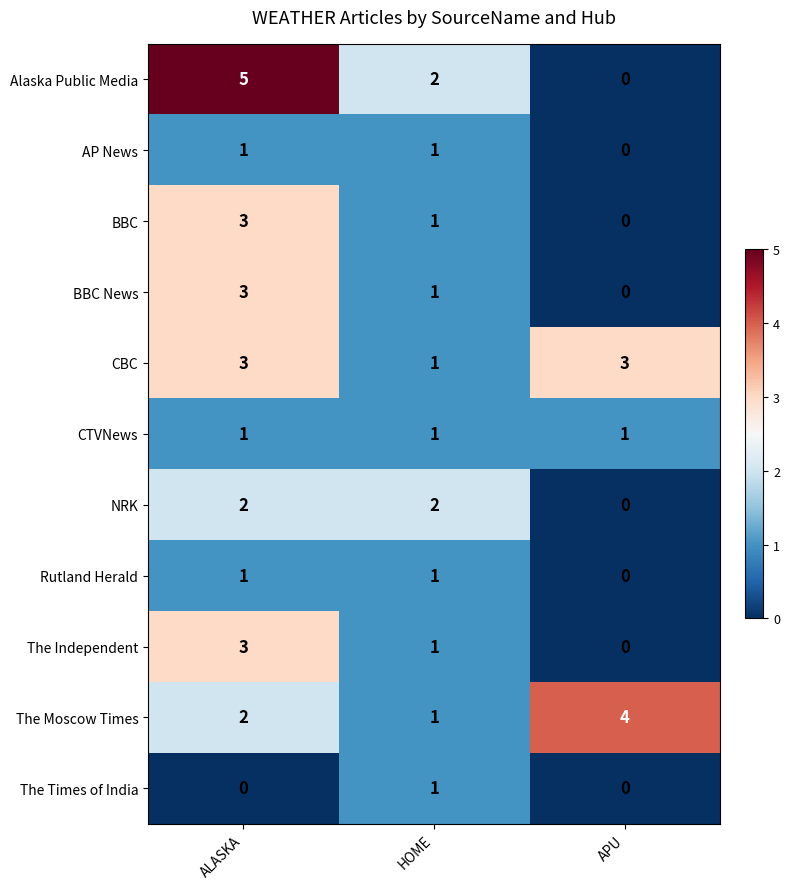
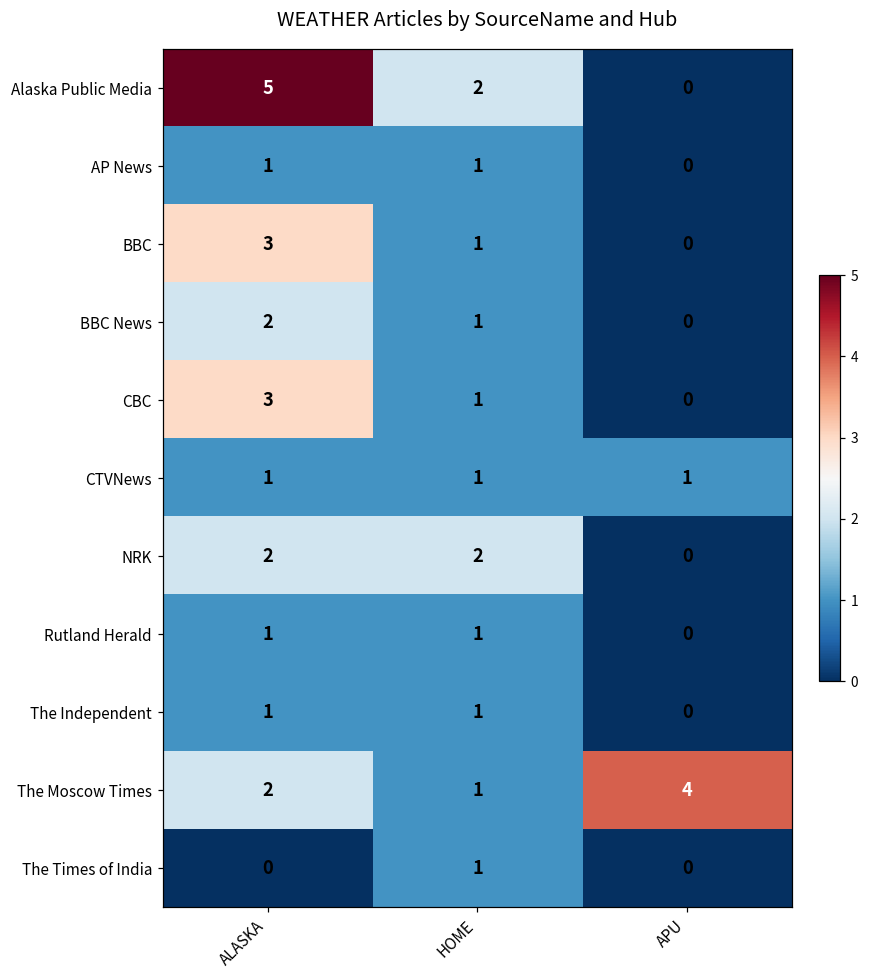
BBC News, ALASKA: 3 -> 2
CBC, APU: 3 -> 0
The Independent, ALASKA: 3 -> 1
